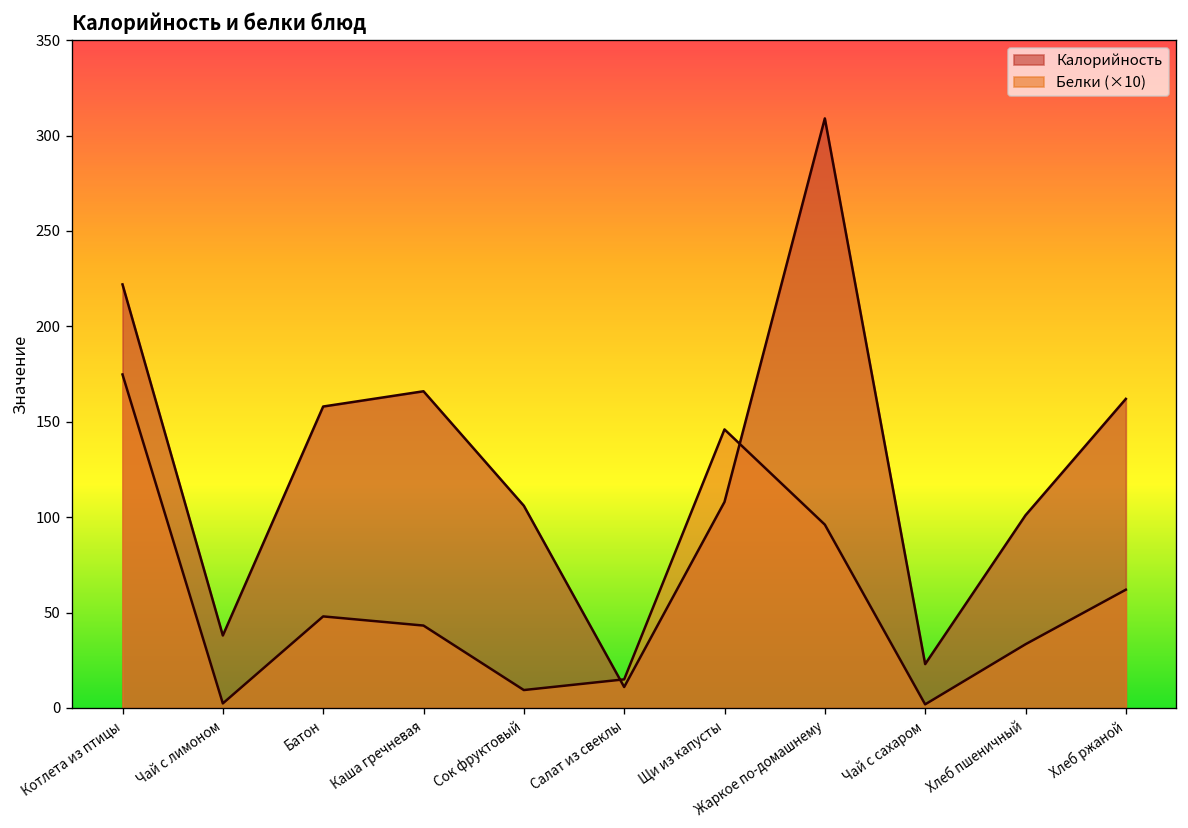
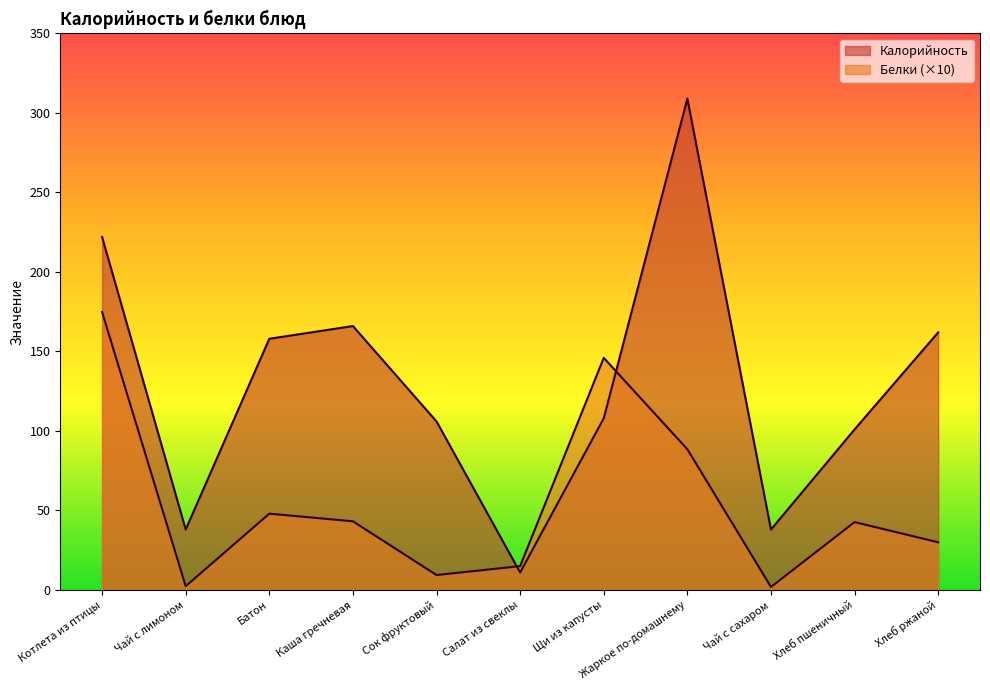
Белки (×10), Жаркое по-домашнему: 96 -> 89
Калорийность, Чай с сахаром: 23 -> 38
Белки (×10), Хлеб пшеничный: 33 -> 43
Белки (×10), Хлеб ржаной: 62 -> 30
